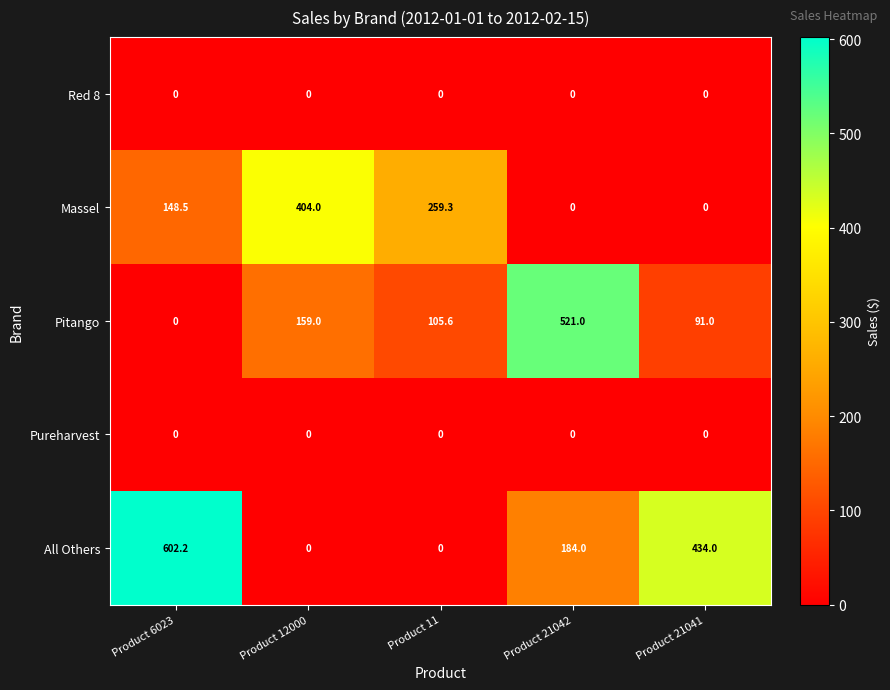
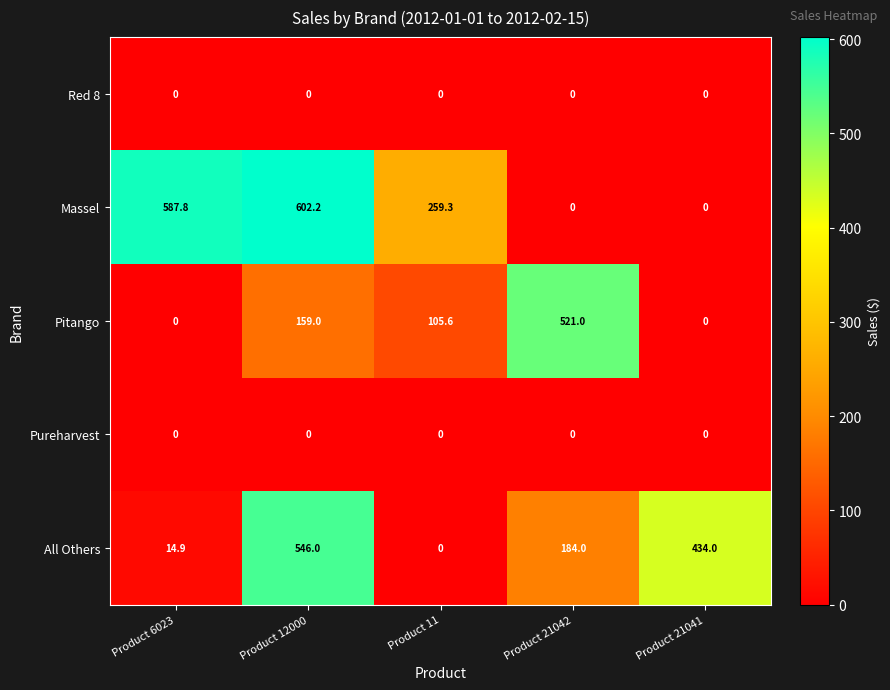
Massel, Product 6023: 148.5 -> 587.8
Massel, Product 12000: 404.0 -> 602.2
Pitango, Product 21041: 91.0 -> 0
All Others, Product 6023: 602.2 -> 14.9
All Others, Product 12000: 0 -> 546.0
